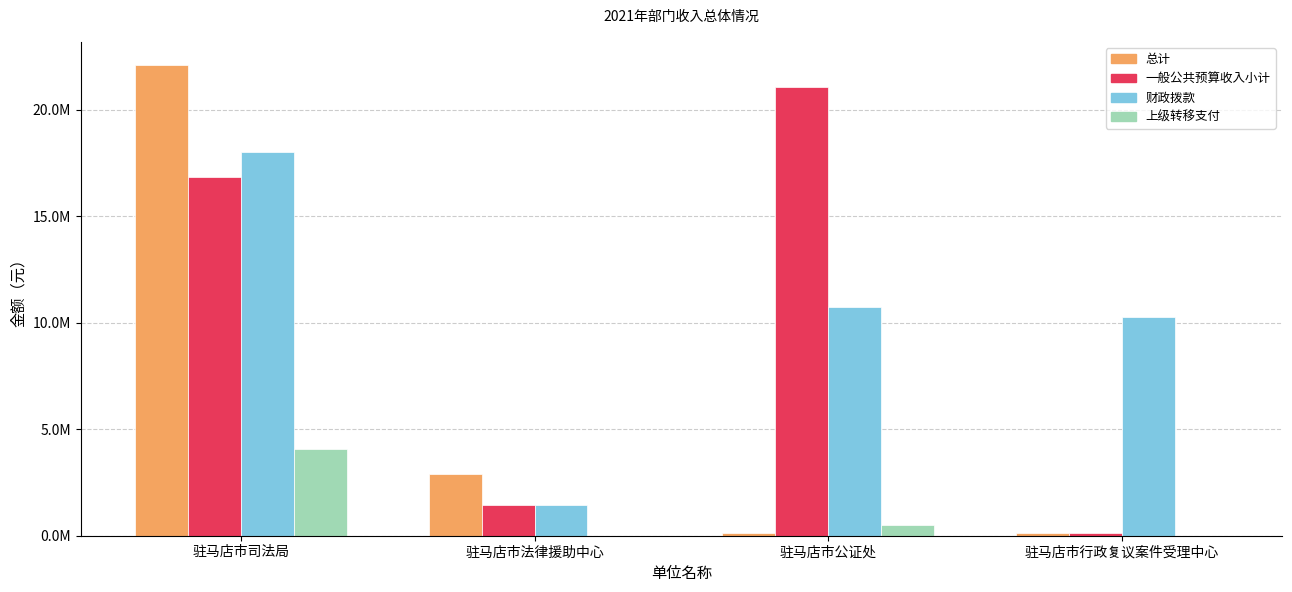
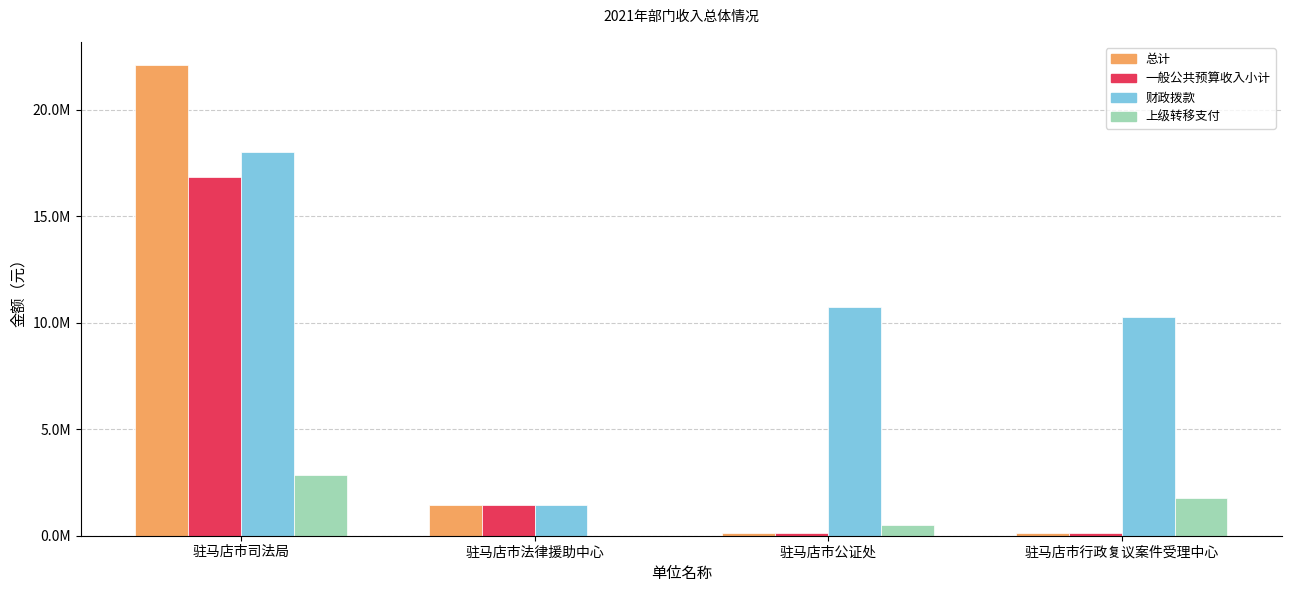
上级转移支付, 驻马店市司法局: 4100000 -> 2900000
总计, 驻马店市法律援助中心: 2900000 -> 1400000
一般公共预算收入小计, 驻马店市公证处: 21100000 -> 100000
上级转移支付, 驻马店市行政复议案件受理中心: 0 -> 1800000
